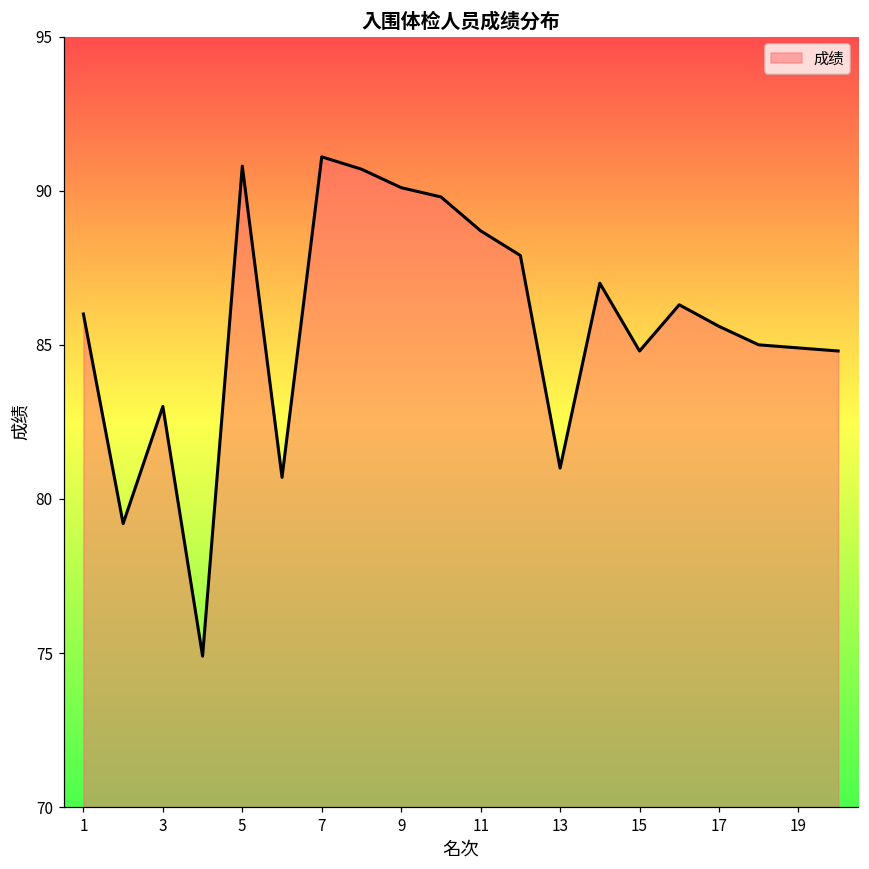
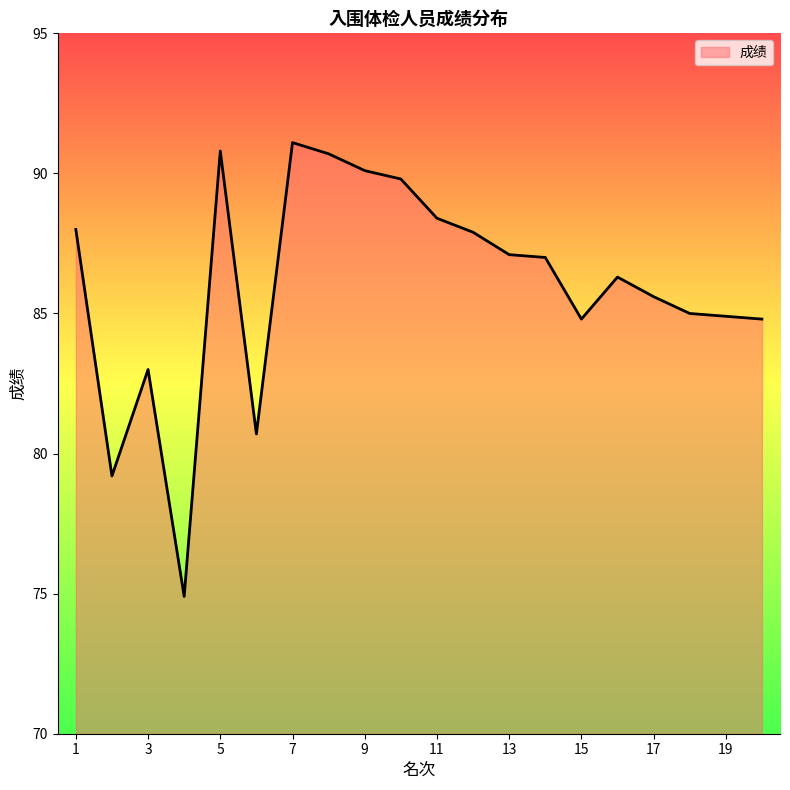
1: 86 -> 88
11: 88.7 -> 88.4
13: 81.0 -> 87.1
